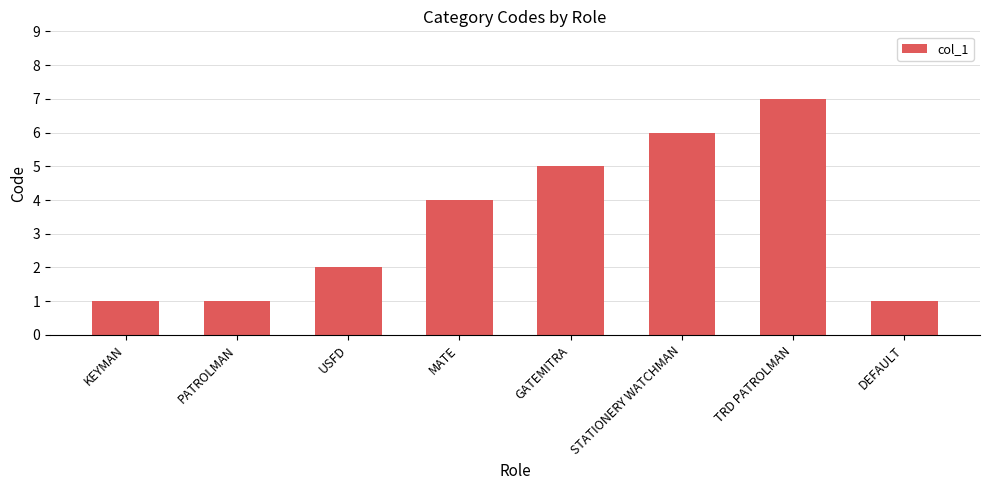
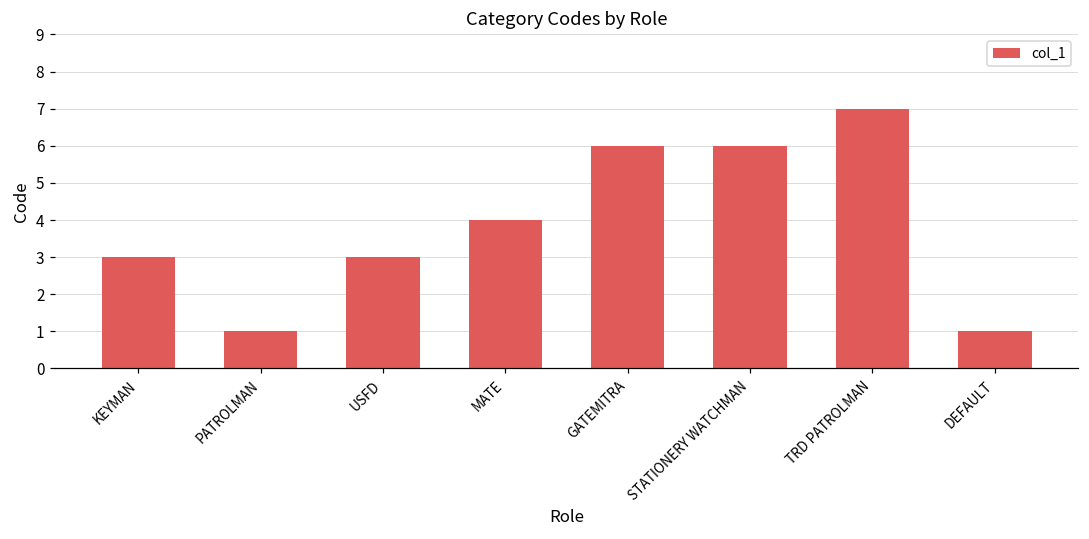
KEYMAN: 1 -> 3
USFD: 2 -> 3
GATEMITRA: 5 -> 6
